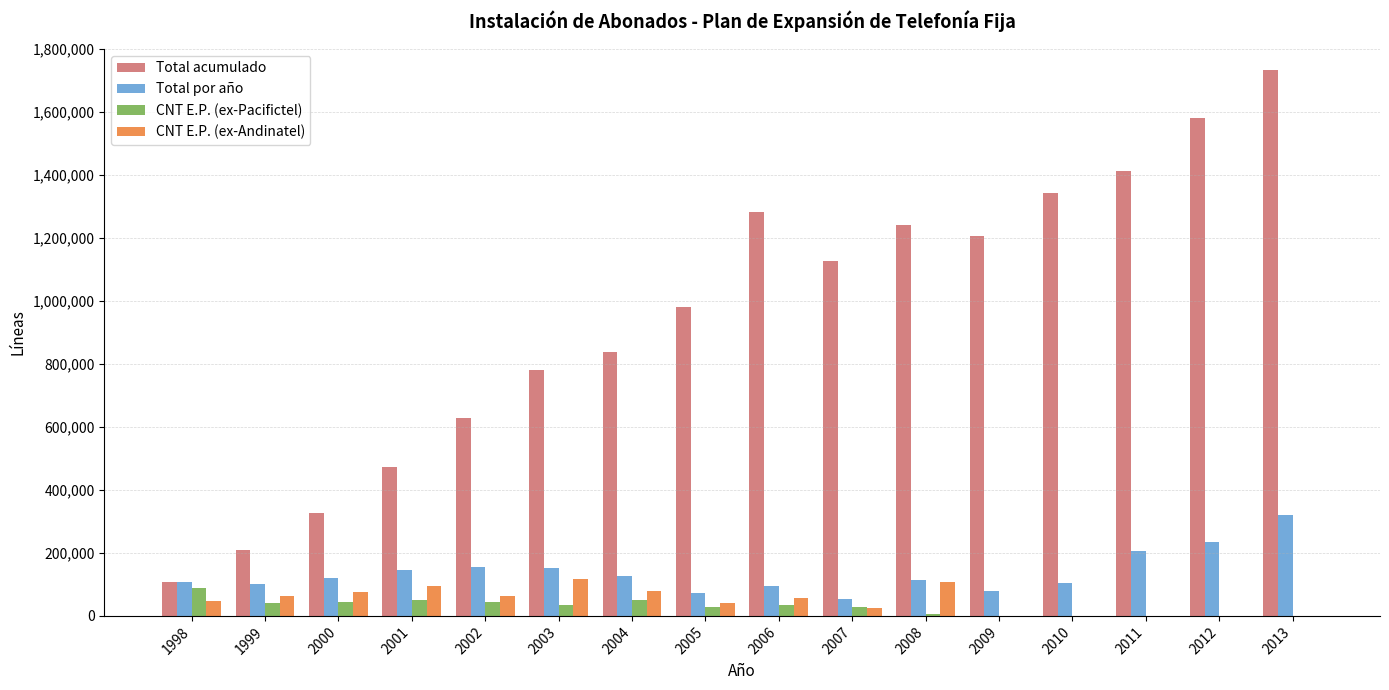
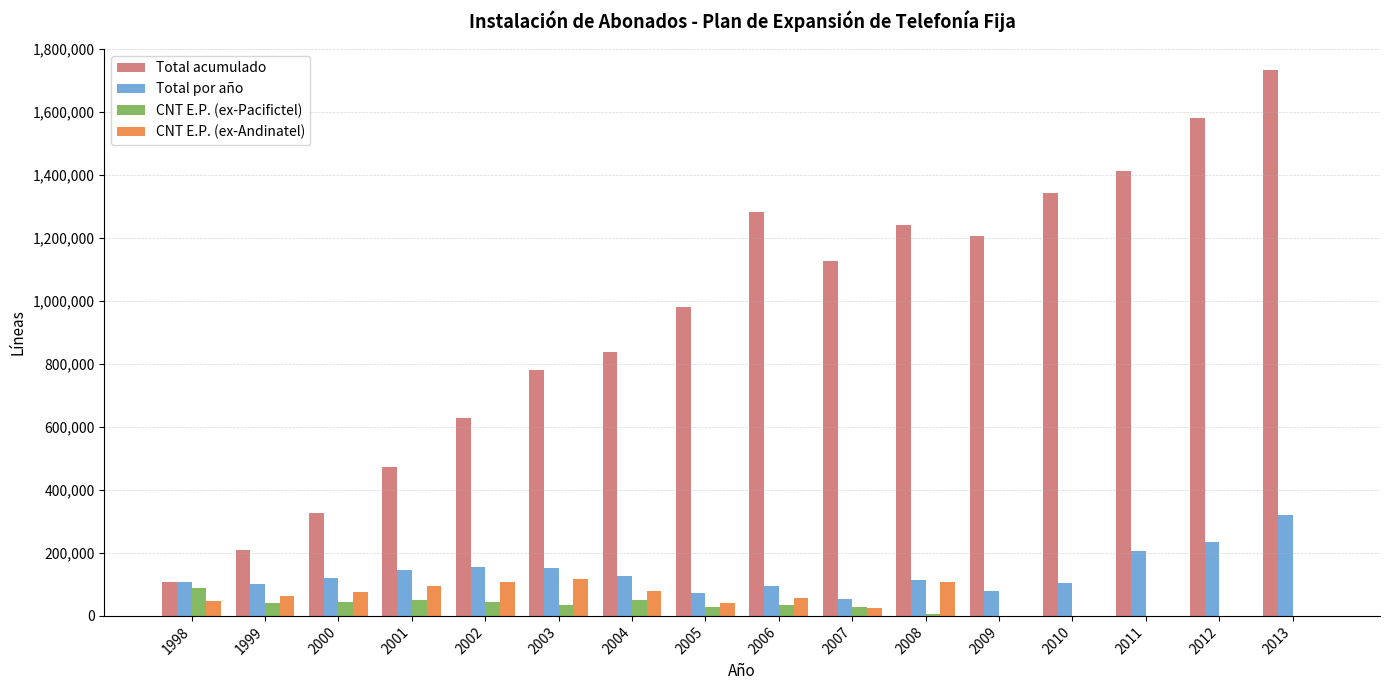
CNT E.P. (ex-Andinatel), 2002: 60,000 -> 110,000
